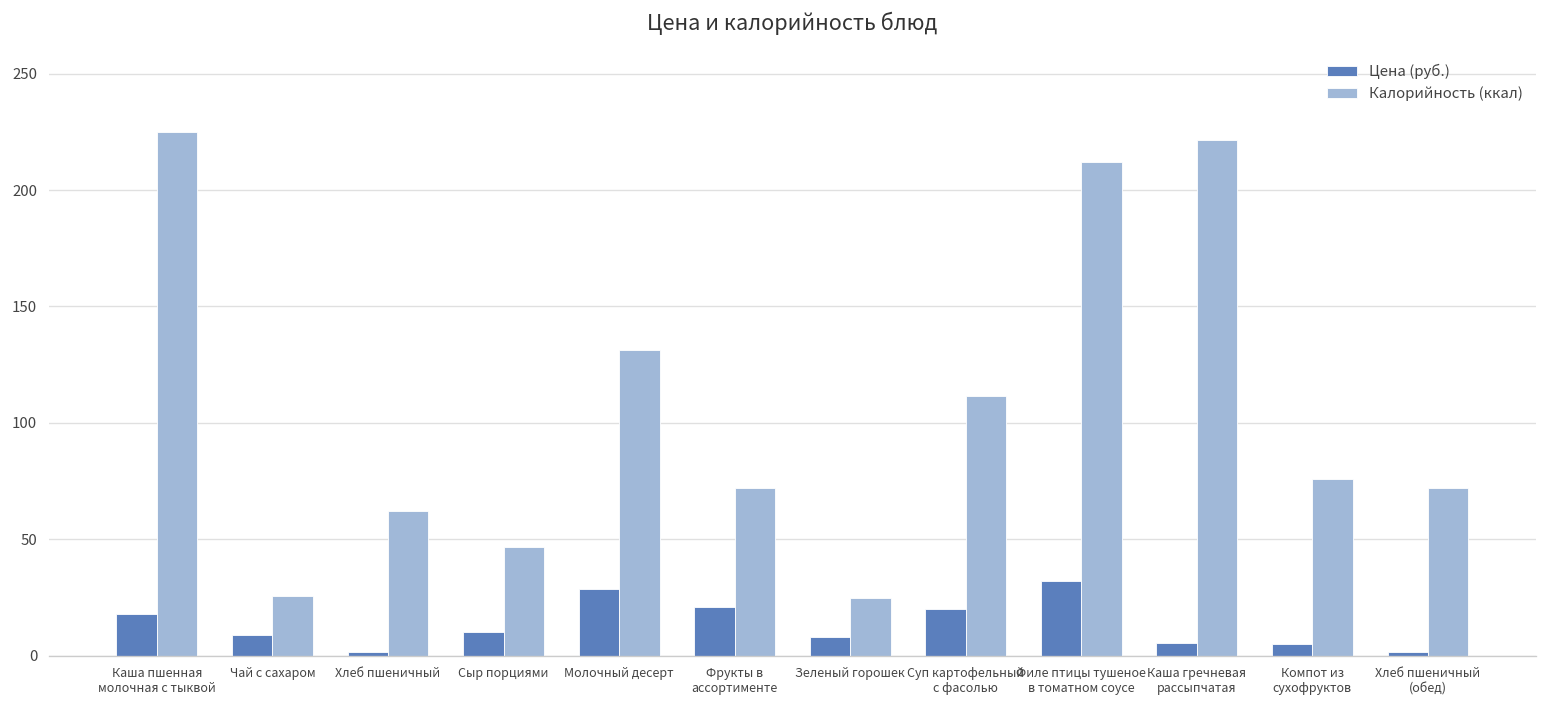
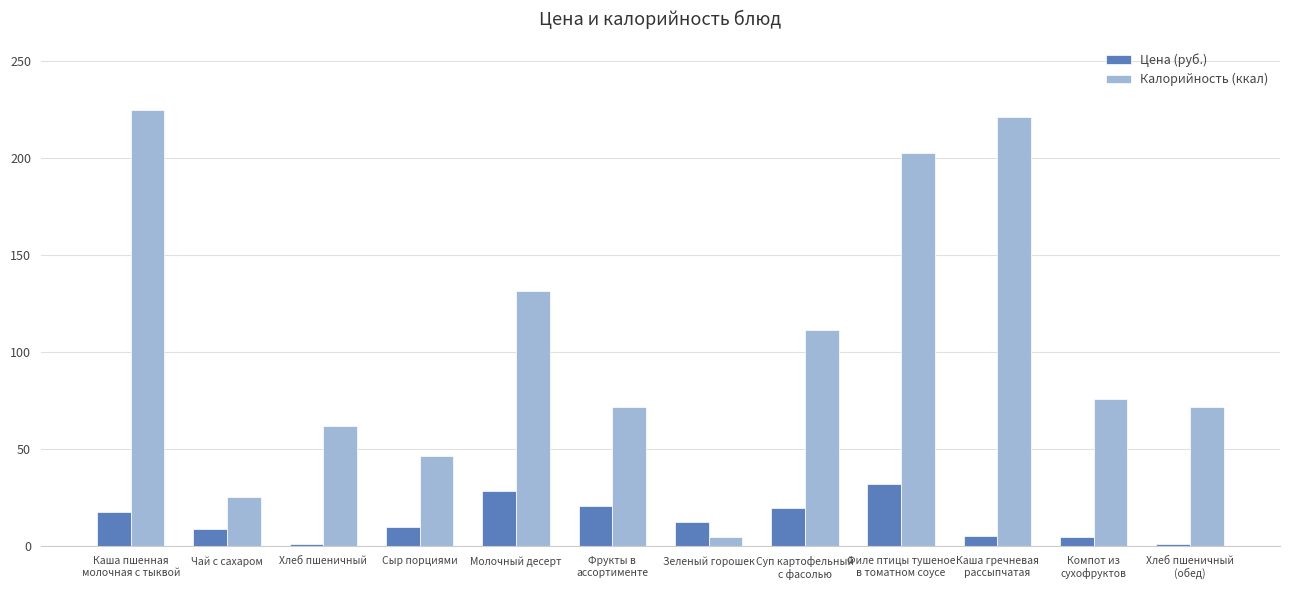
Цена (руб.), Зеленый горошек: 8 -> 13
Калорийность (ккал), Зеленый горошек: 25 -> 5
Калорийность (ккал), Филе птицы тушеное в томатном соусе: 212 -> 203
